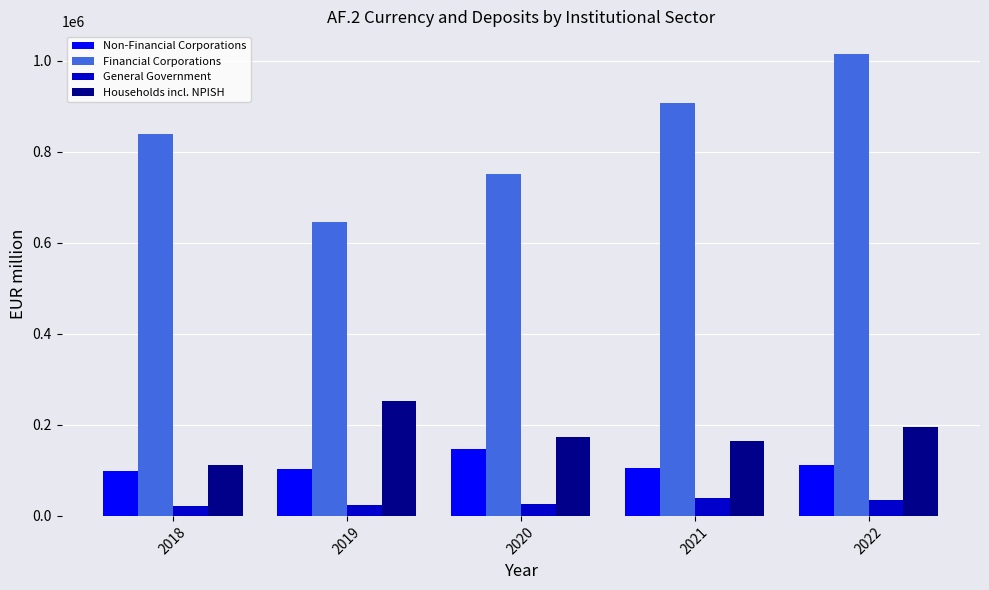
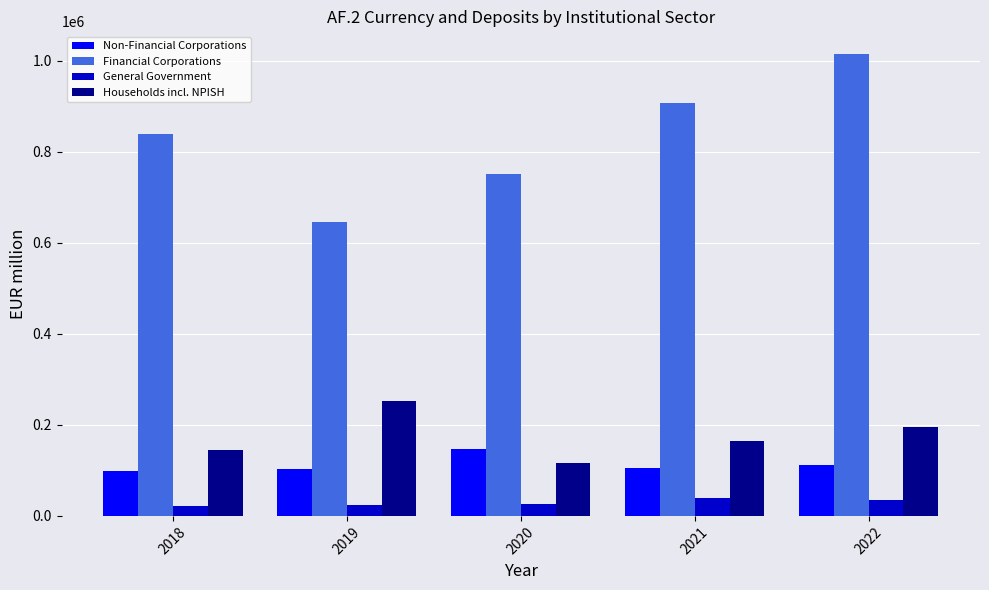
Households incl. NPISH, 2018: 110000 -> 140000
Households incl. NPISH, 2020: 170000 -> 120000
